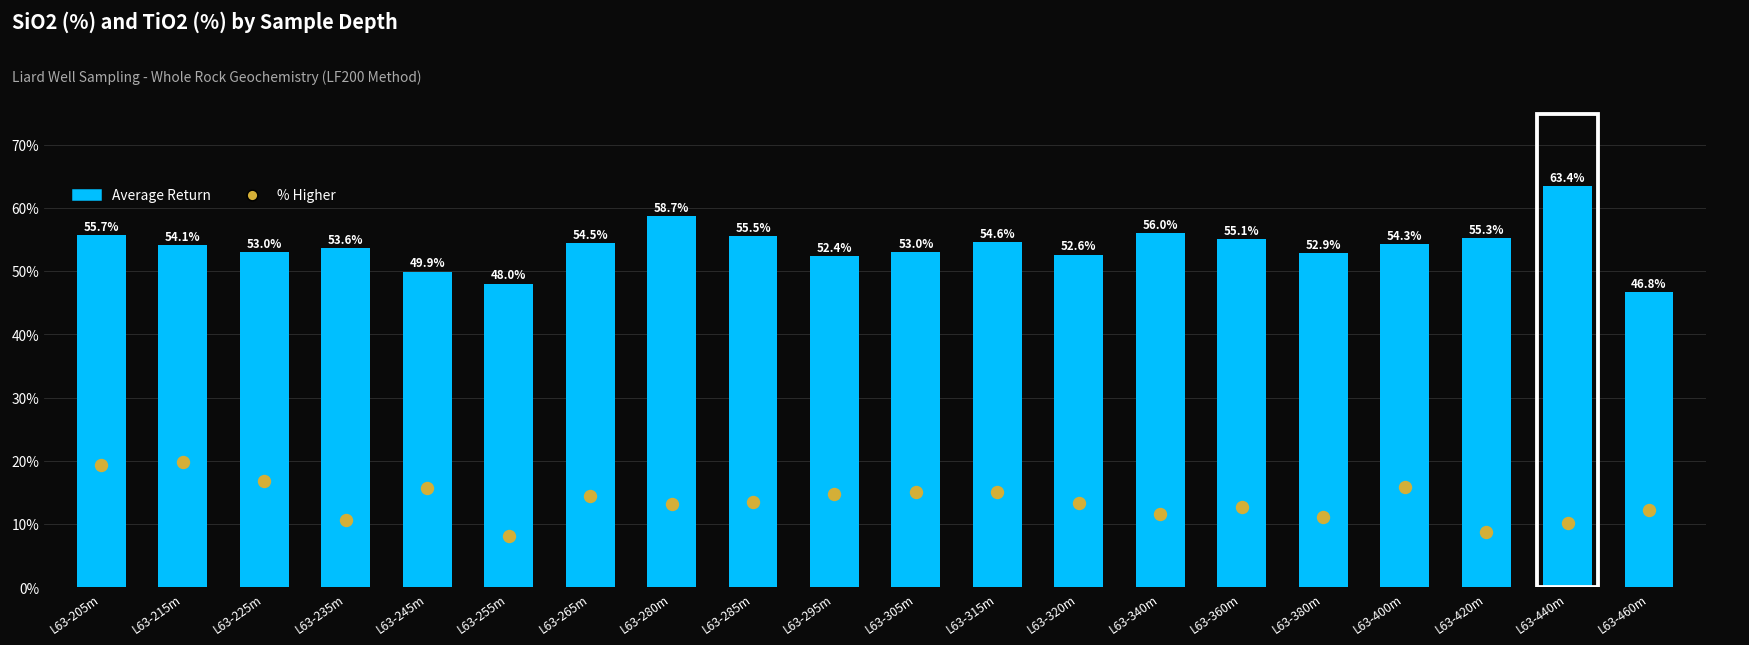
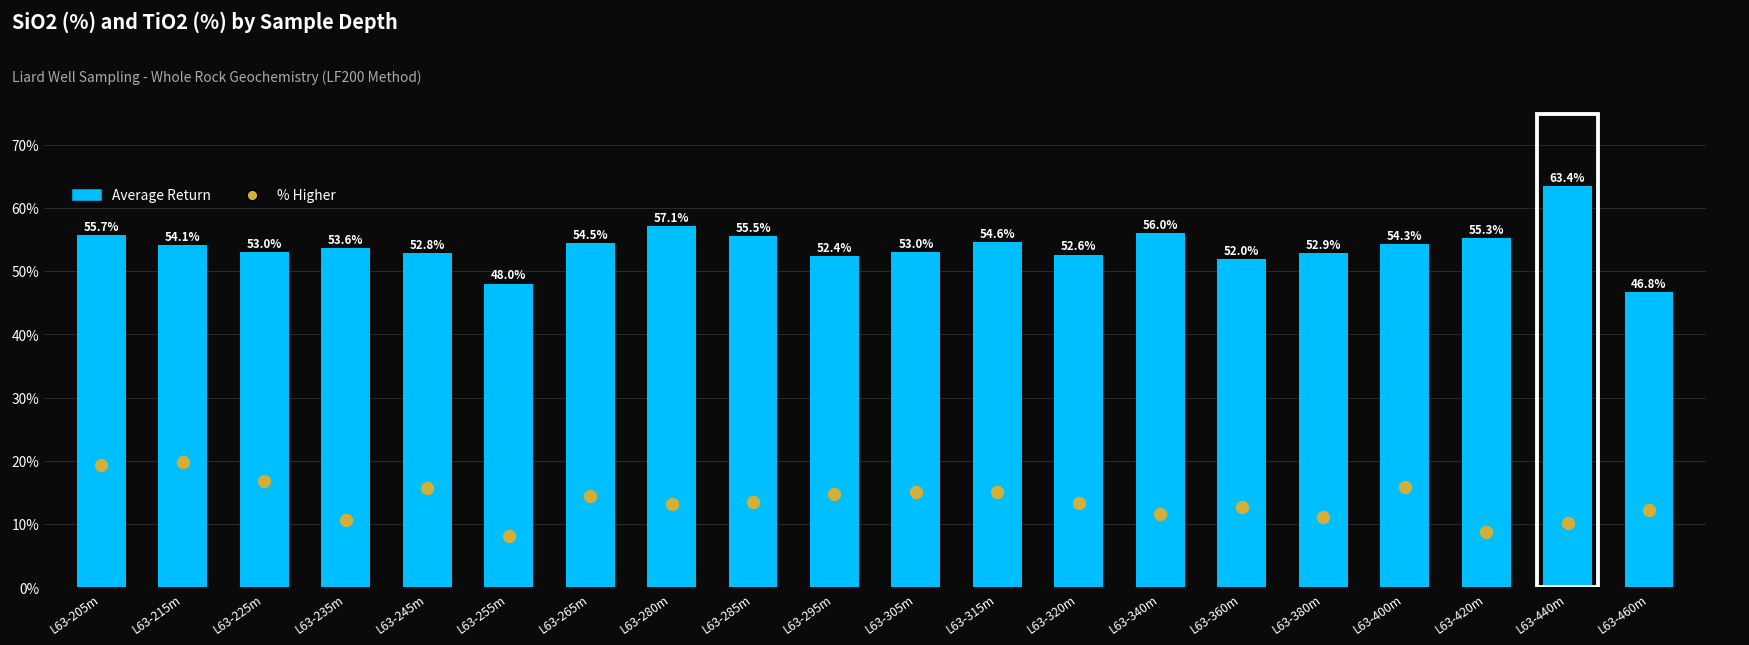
Average Return, L63-245m: 49.9% -> 52.8%
Average Return, L63-280m: 58.7% -> 57.1%
Average Return, L63-360m: 55.1% -> 52.0%
